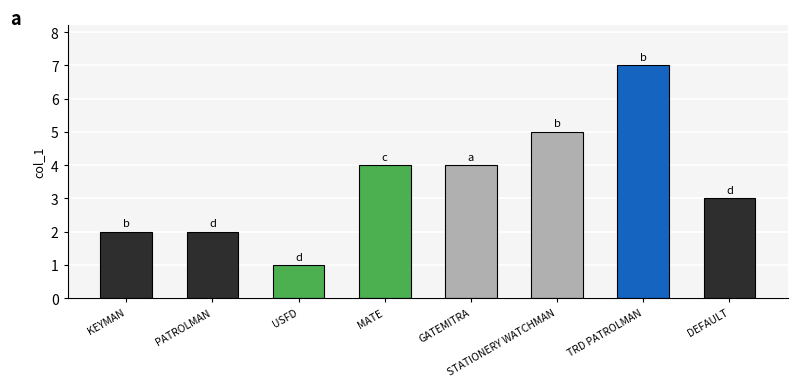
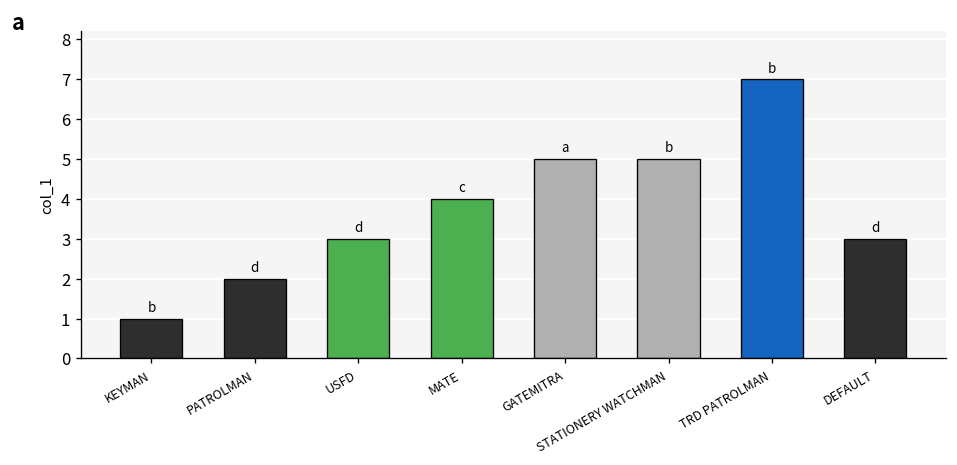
KEYMAN: 2 -> 1
USFD: 1 -> 3
GATEMITRA: 4 -> 5
